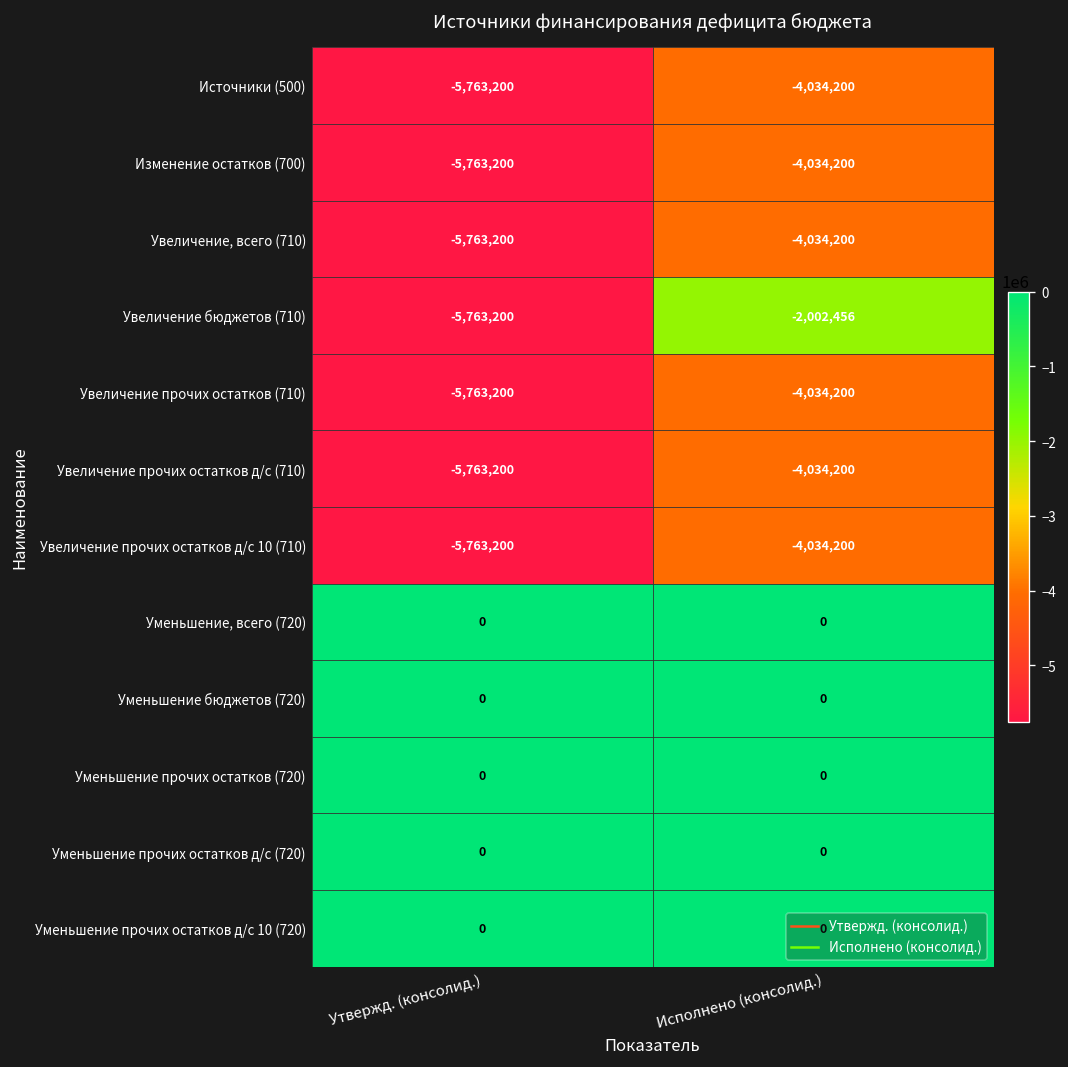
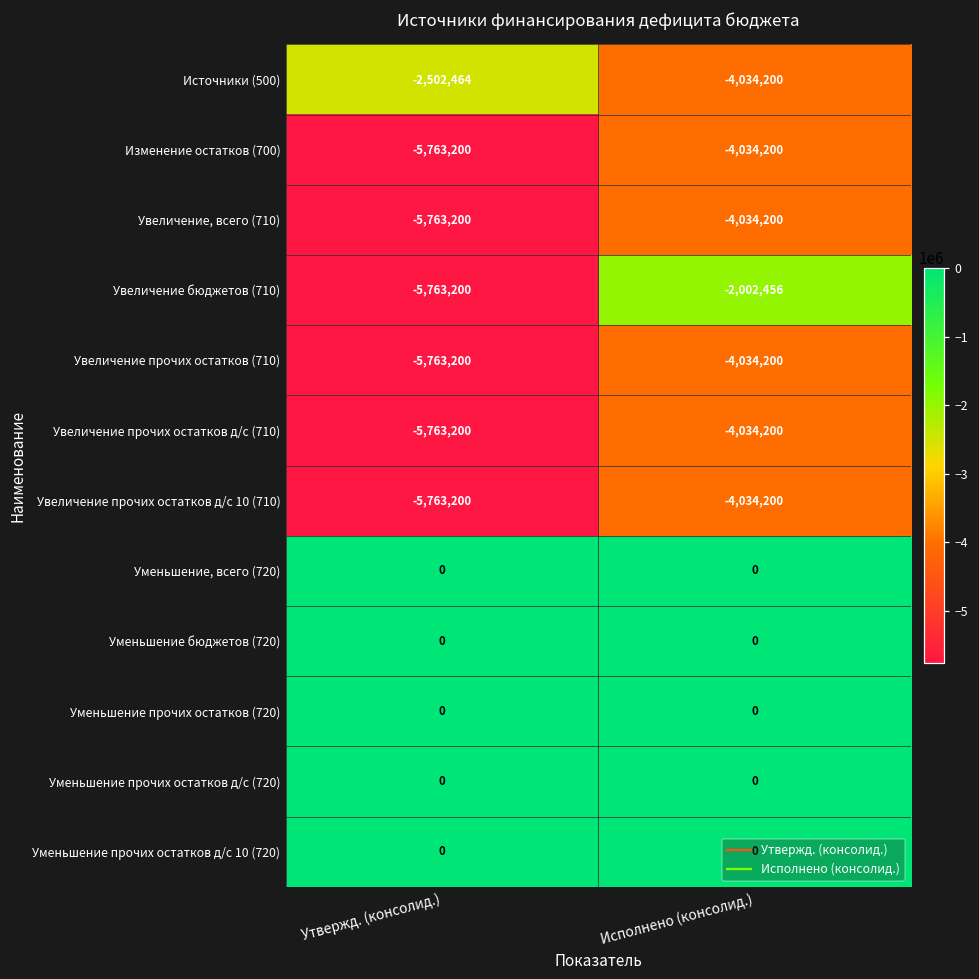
Источники (500), Утвержд. (консолид.): -5,763,200 -> -2,502,464
